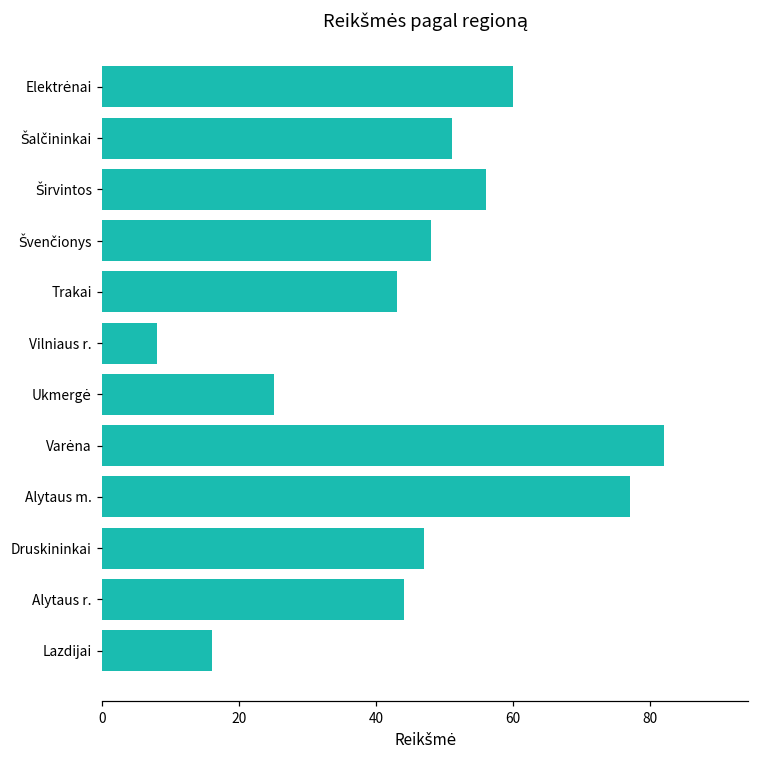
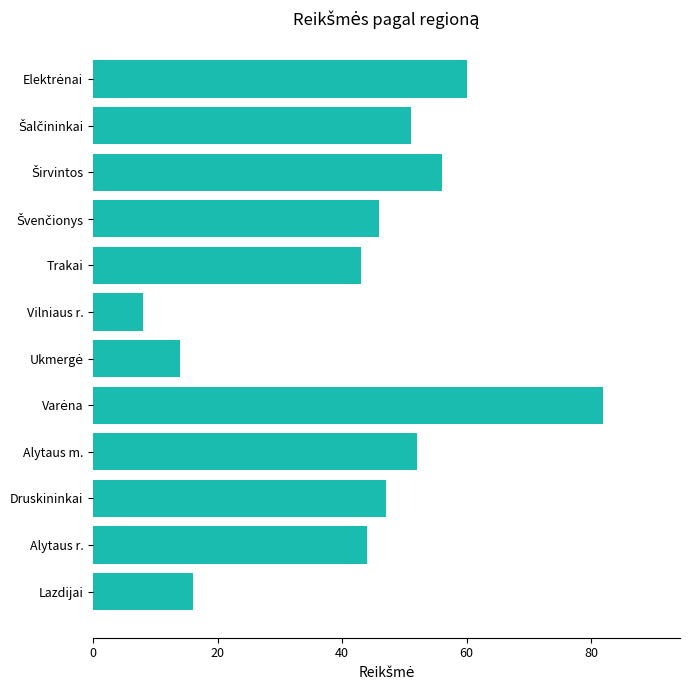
Švenčionys: 48 -> 46
Ukmergė: 25 -> 14
Alytaus m.: 77 -> 52
